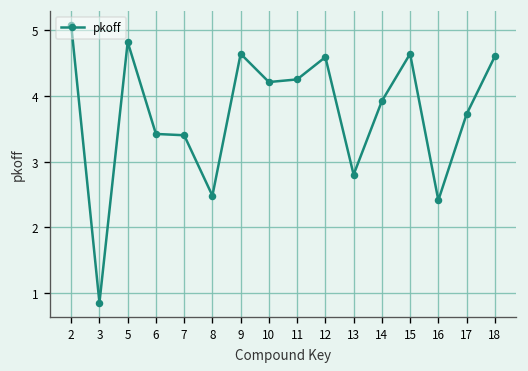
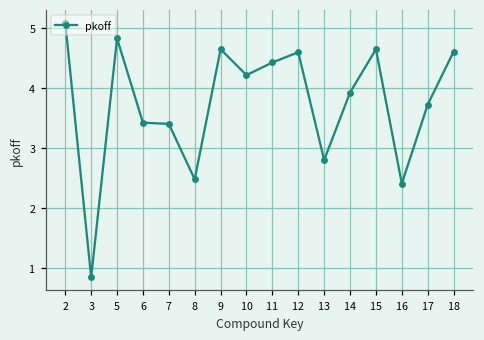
11: 4.3 -> 4.4
